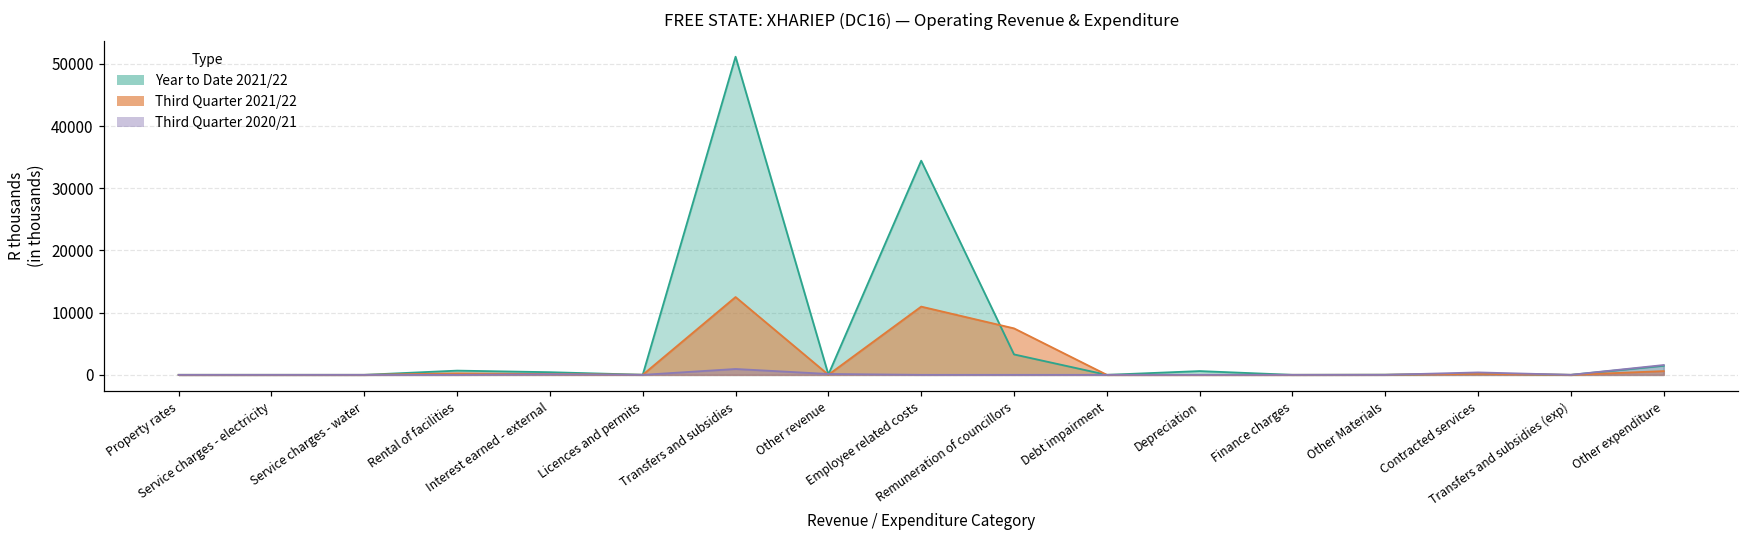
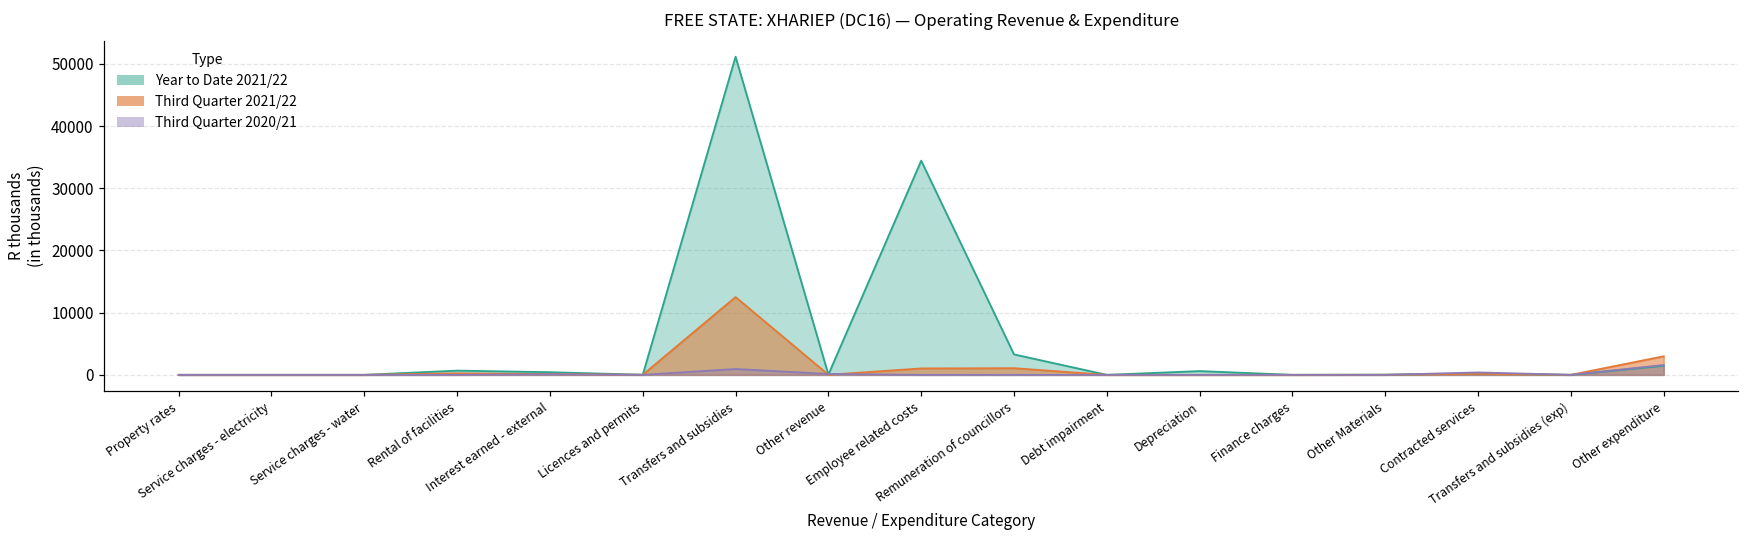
Third Quarter 2021/22, Employee related costs: 11000 -> 1000
Third Quarter 2021/22, Remuneration of councillors: 7000 -> 1000
Third Quarter 2021/22, Other expenditure: 1000 -> 3000
